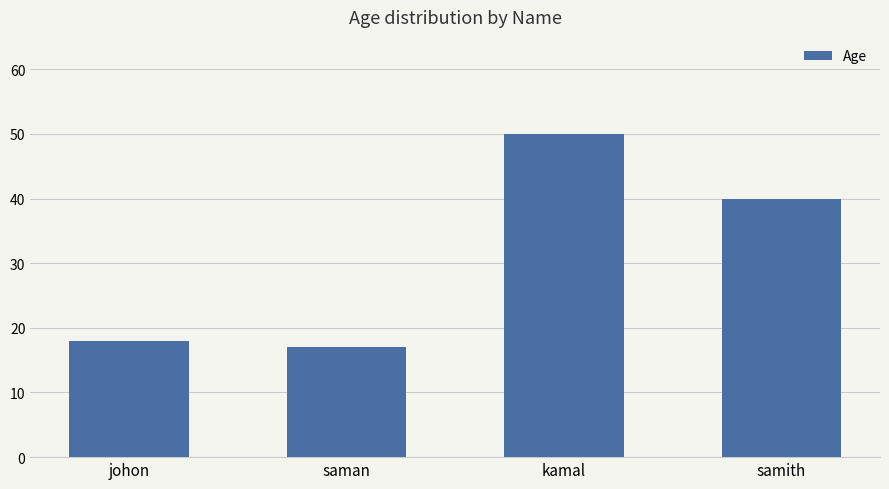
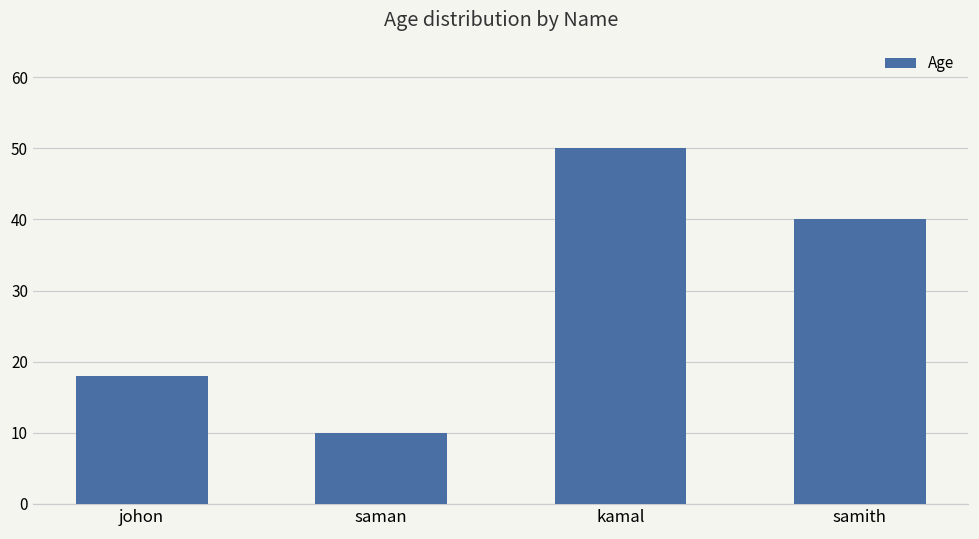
saman: 17 -> 10
